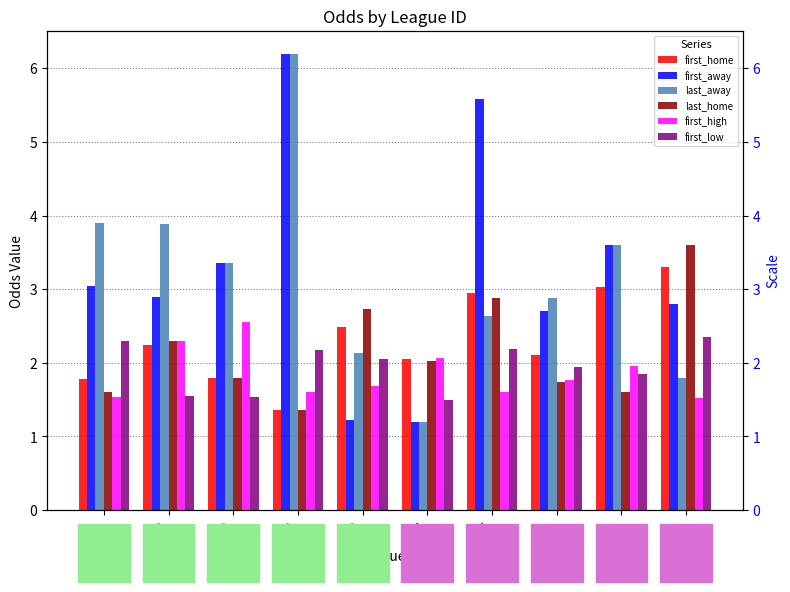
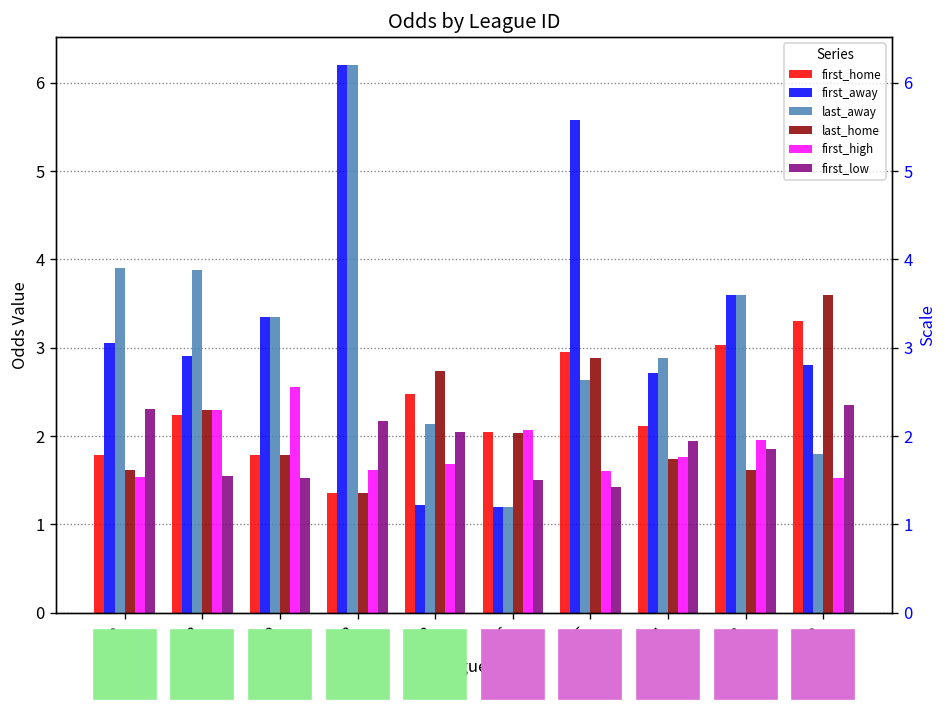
first_low, 75: 2.2 -> 1.4
